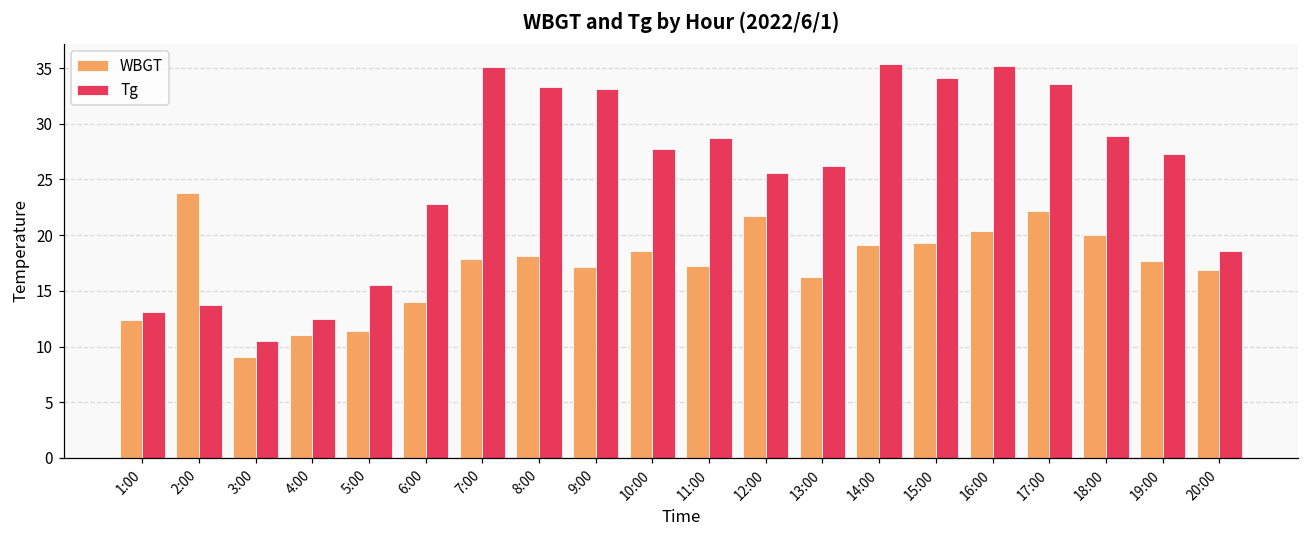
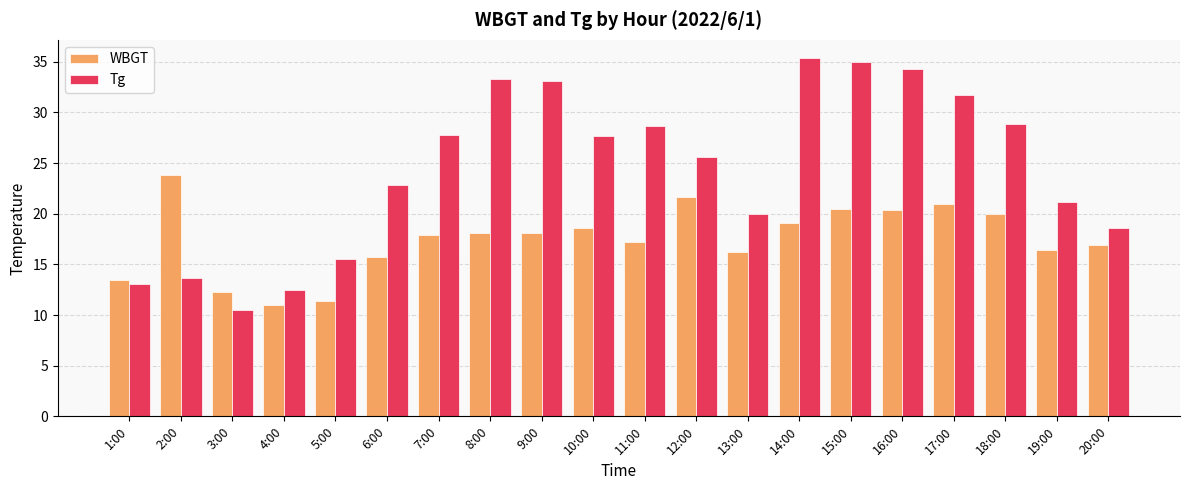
WBGT, 1:00: 12.4 -> 13.5
WBGT, 3:00: 9.1 -> 12.3
WBGT, 6:00: 14.0 -> 15.7
Tg, 7:00: 35.1 -> 27.8
WBGT, 9:00: 17.1 -> 18.1
Tg, 13:00: 26.2 -> 20.0
WBGT, 15:00: 19.3 -> 20.5
Tg, 15:00: 34.1 -> 35.0
Tg, 16:00: 35.2 -> 34.3
WBGT, 17:00: 22.2 -> 21.0
Tg, 17:00: 33.6 -> 31.7
WBGT, 19:00: 17.7 -> 16.4
Tg, 19:00: 27.3 -> 21.2
